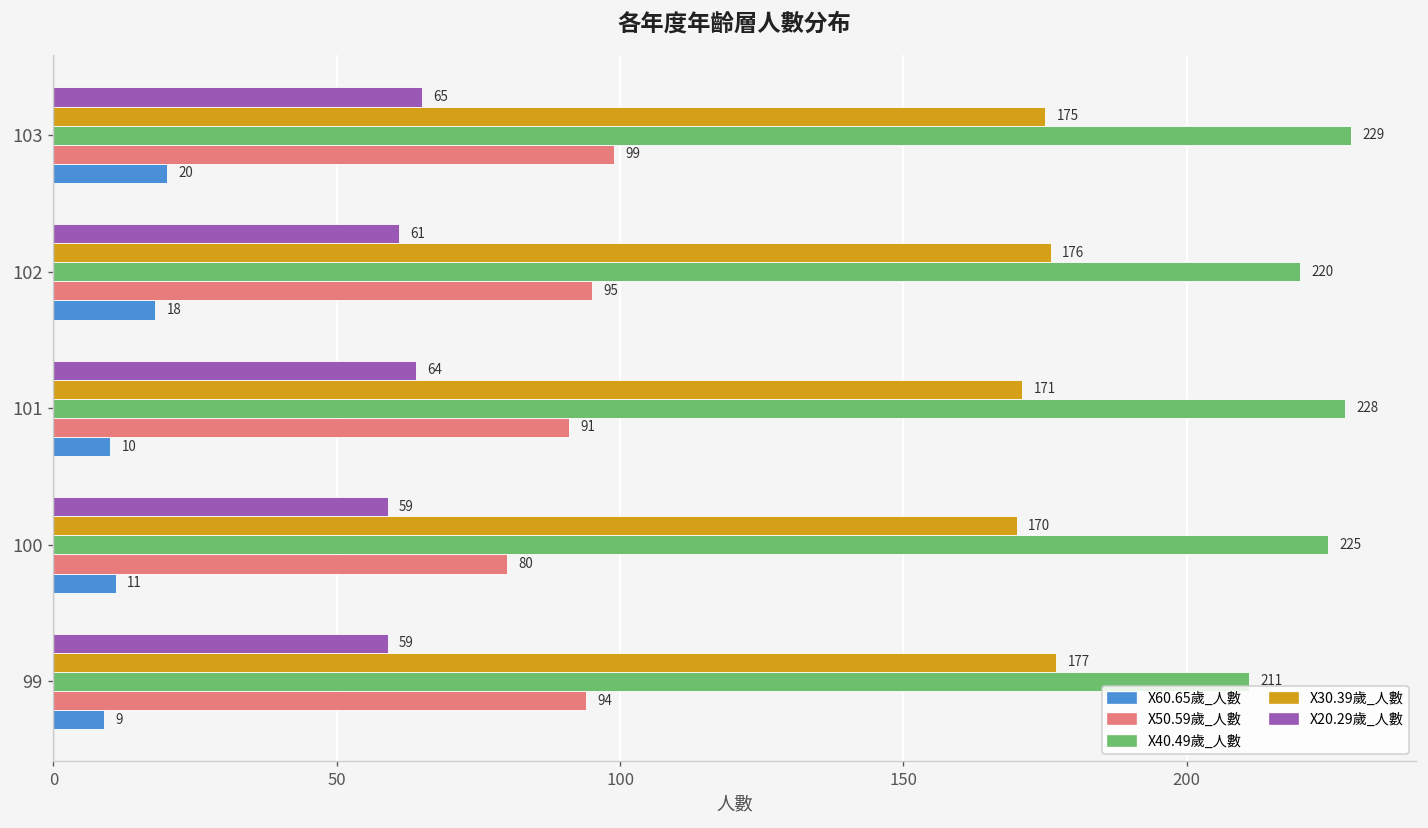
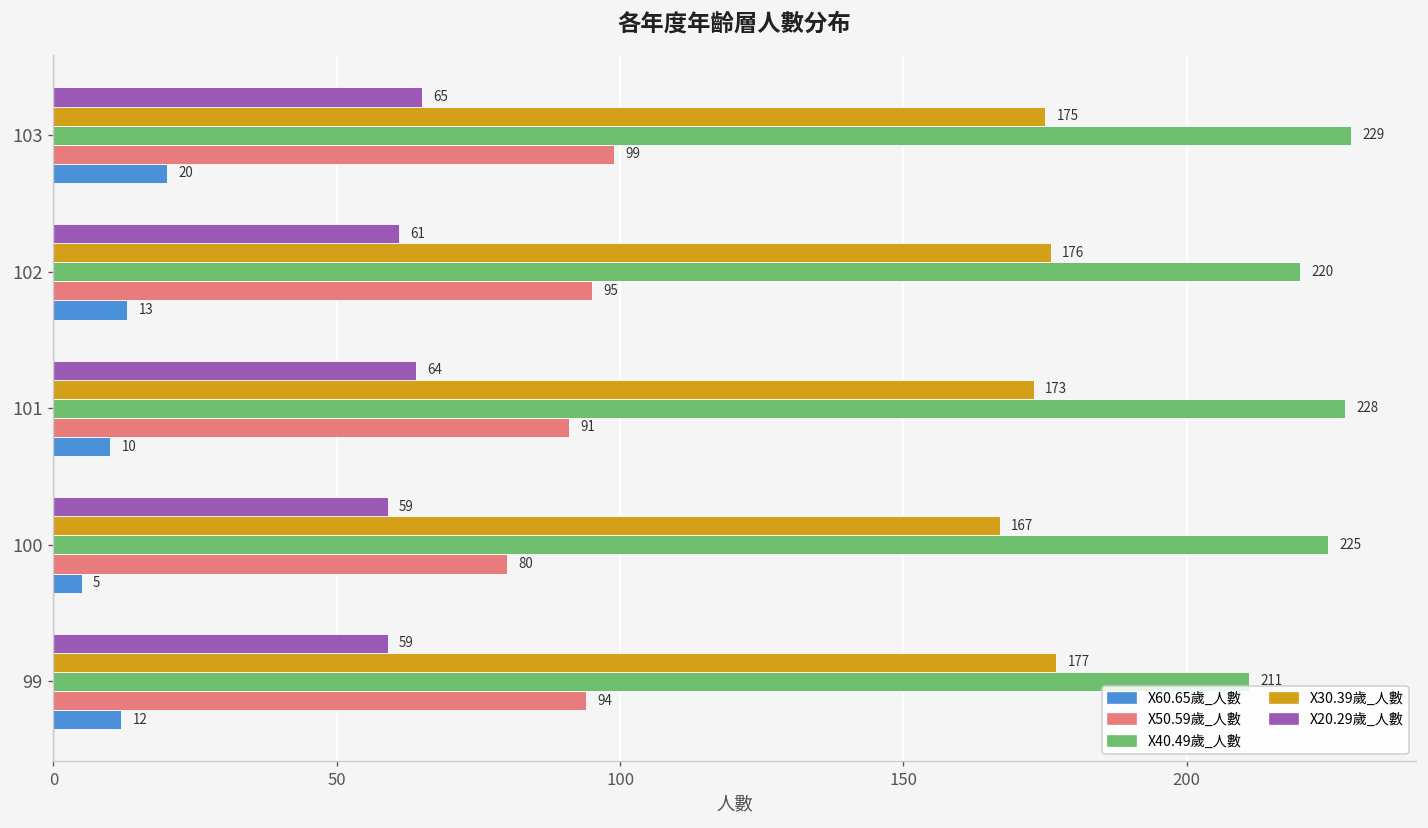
X60.65歲_人數, 102: 18 -> 13
X30.39歲_人數, 101: 171 -> 173
X30.39歲_人數, 100: 170 -> 167
X60.65歲_人數, 100: 11 -> 5
X60.65歲_人數, 99: 9 -> 12
